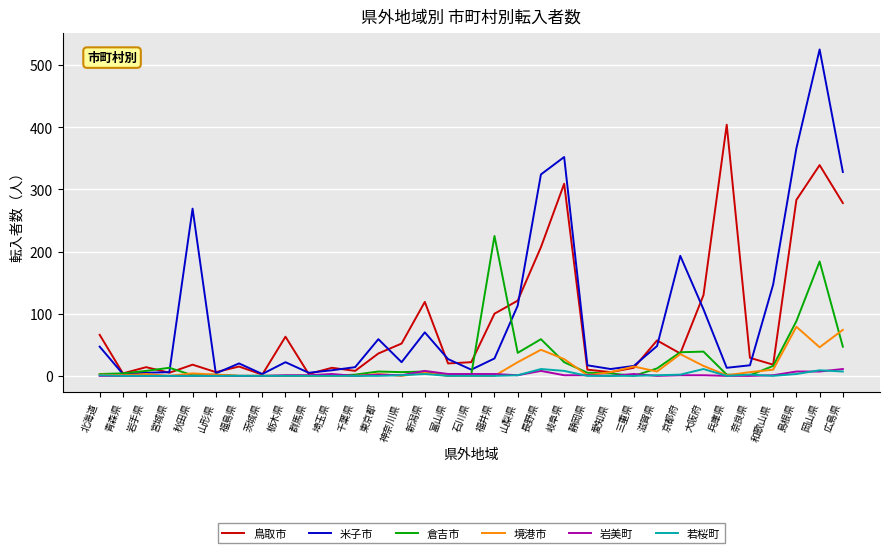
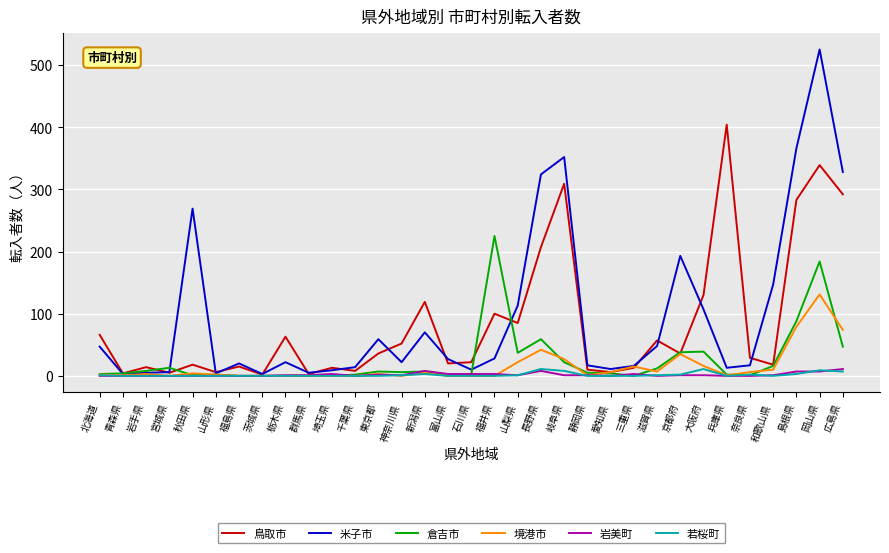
鳥取市, 山梨県: 120 -> 90
境港市, 岡山県: 50 -> 130
鳥取市, 広島県: 280 -> 290
